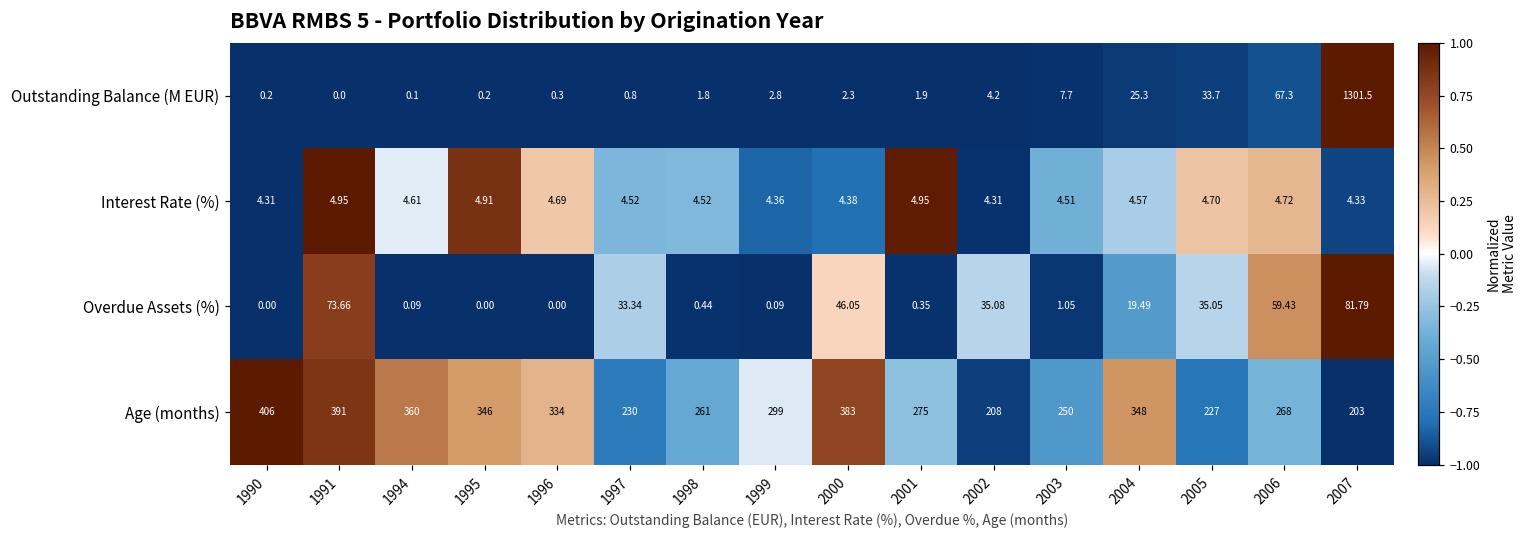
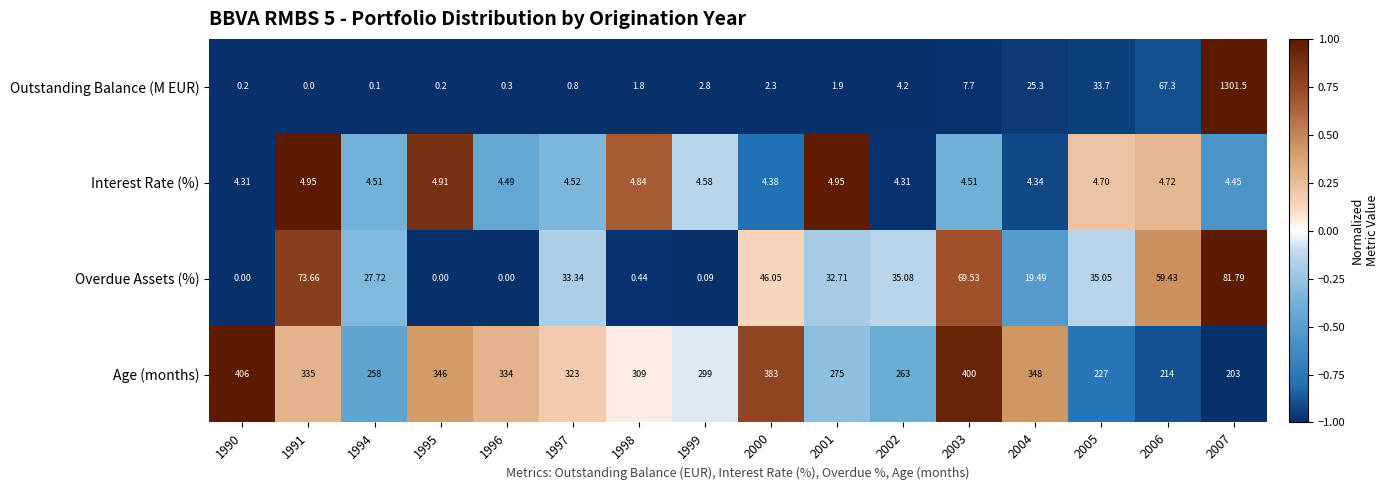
Interest Rate (%), 1994: 4.61 -> 4.51
Interest Rate (%), 1996: 4.69 -> 4.49
Interest Rate (%), 1998: 4.52 -> 4.84
Interest Rate (%), 1999: 4.36 -> 4.58
Interest Rate (%), 2004: 4.57 -> 4.34
Interest Rate (%), 2007: 4.33 -> 4.45
Overdue Assets (%), 1994: 0.09 -> 27.72
Overdue Assets (%), 2001: 0.35 -> 32.71
Overdue Assets (%), 2003: 1.05 -> 69.53
Age (months), 1991: 391 -> 335
Age (months), 1994: 360 -> 258
Age (months), 1997: 230 -> 323
Age (months), 1998: 261 -> 309
Age (months), 2002: 208 -> 263
Age (months), 2003: 250 -> 400
Age (months), 2006: 268 -> 214
